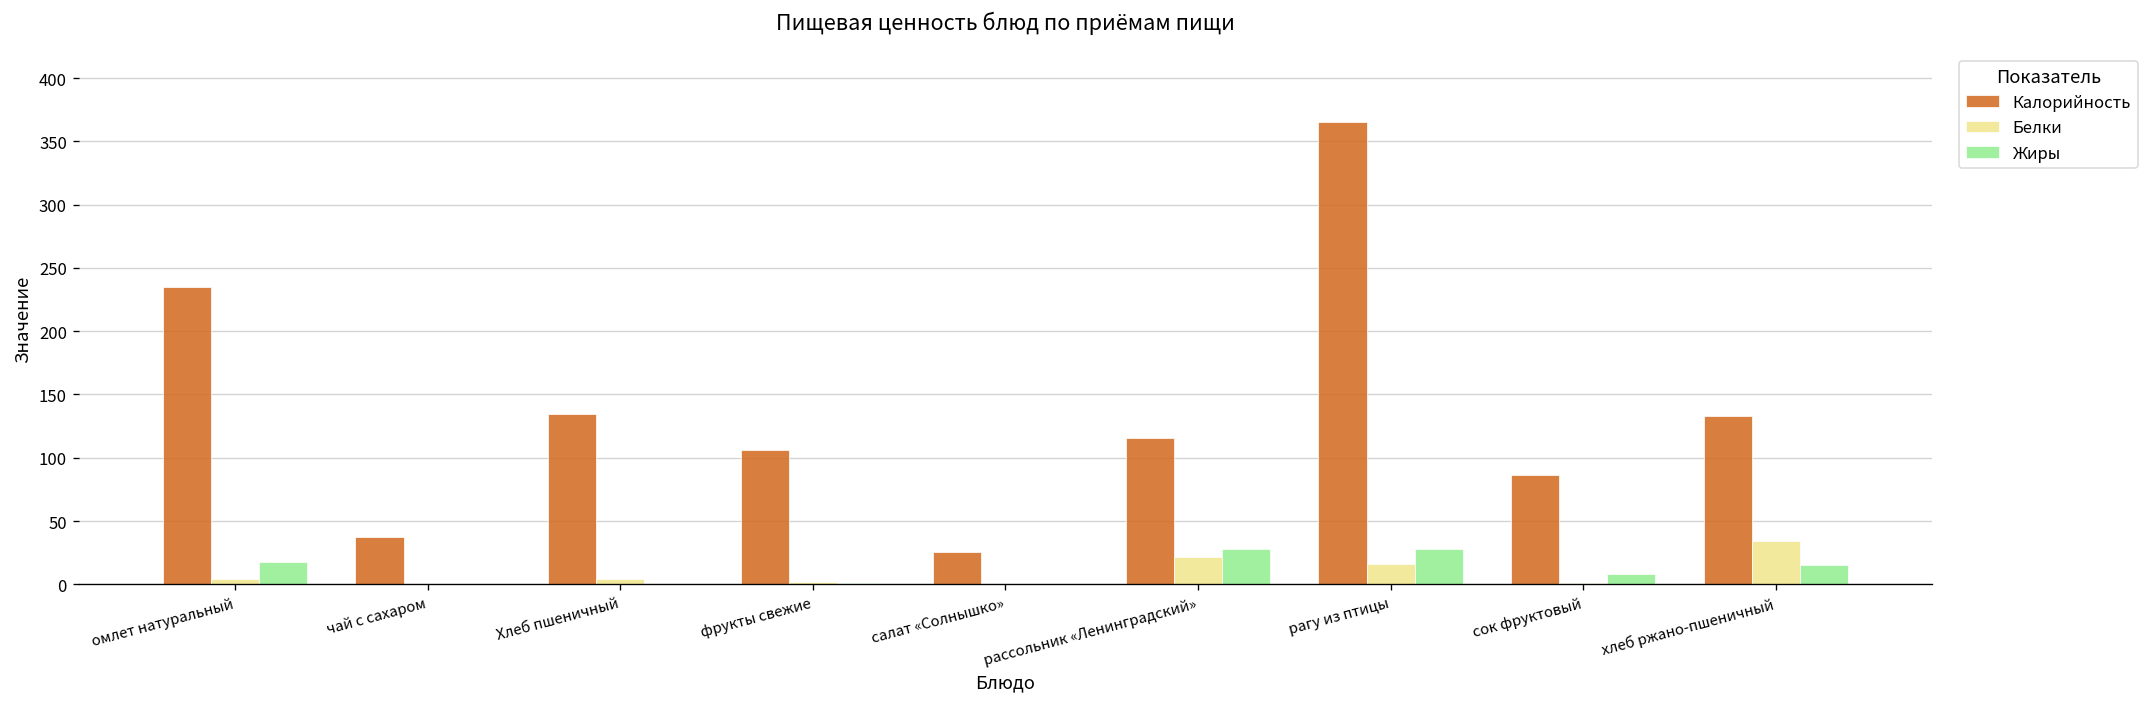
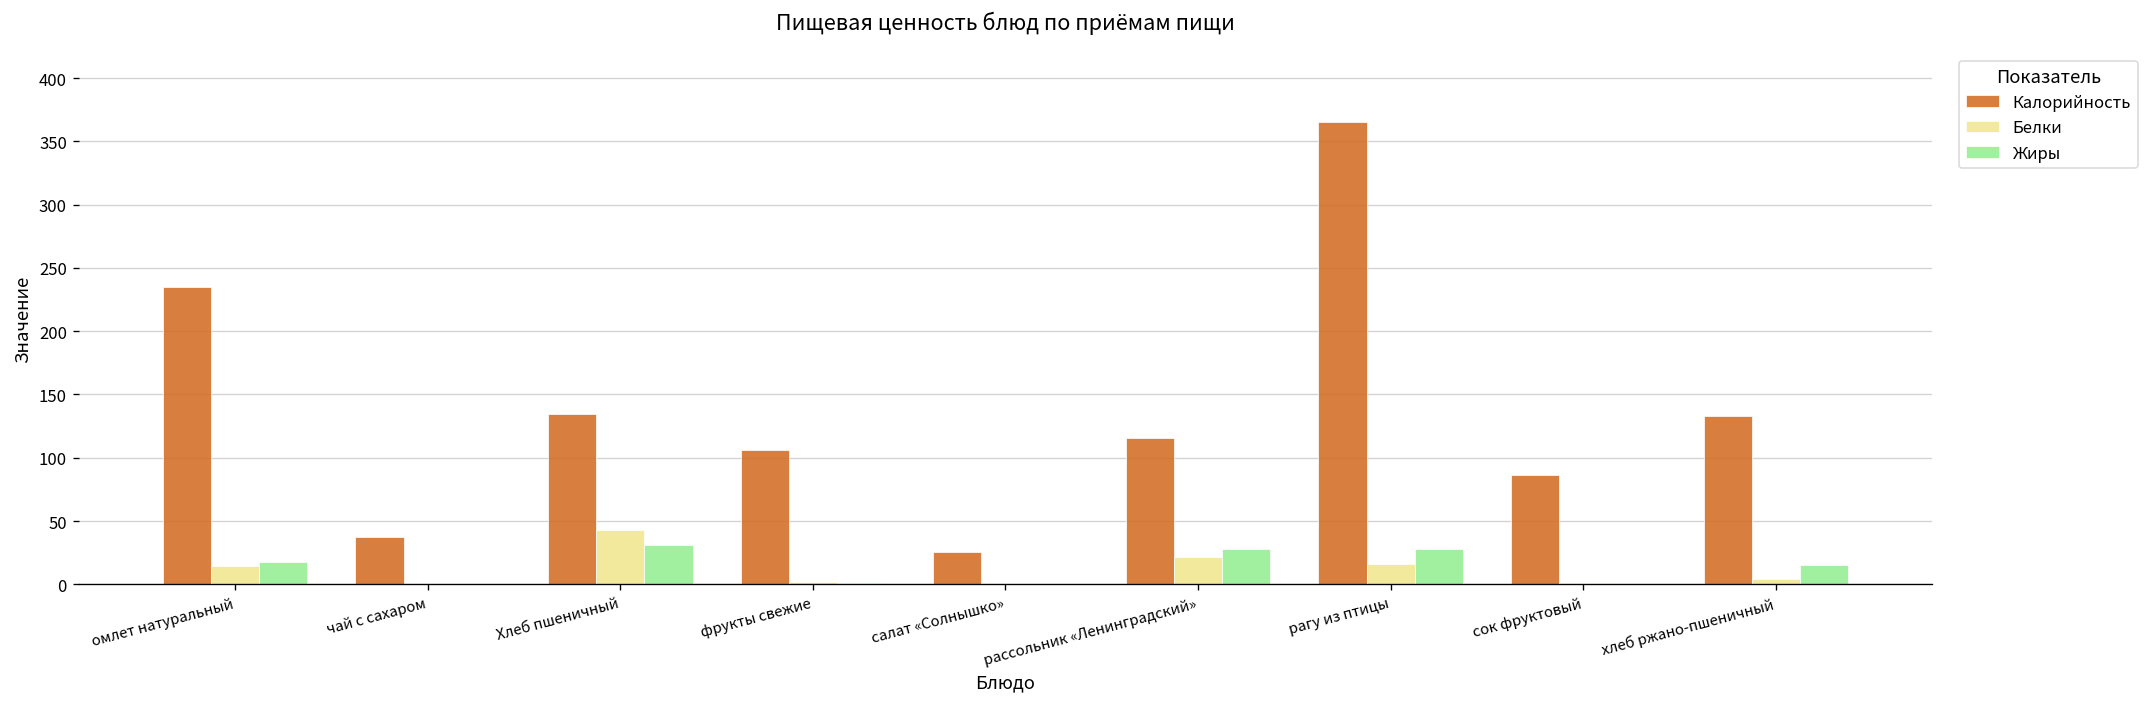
Белки, омлет натуральный: 5 -> 14
Белки, Хлеб пшеничный: 4 -> 43
Жиры, Хлеб пшеничный: 0 -> 31
Жиры, сок фруктовый: 8 -> 0
Белки, хлеб ржано-пшеничный: 34 -> 5
